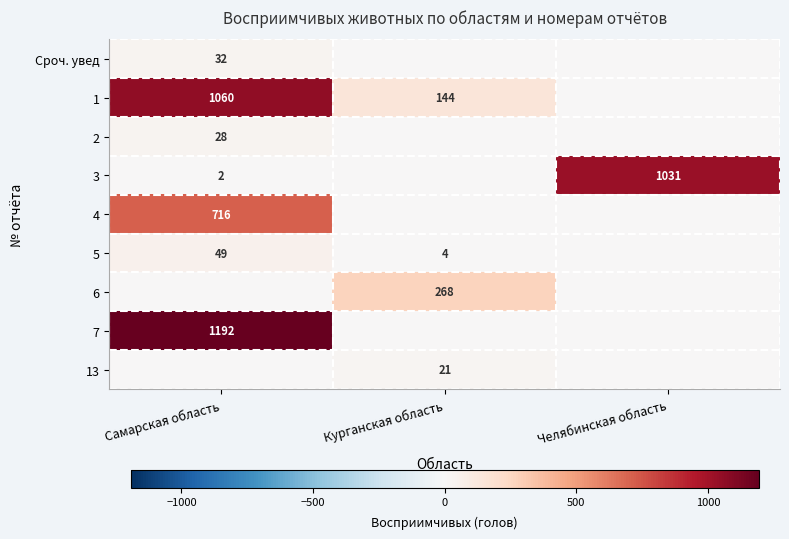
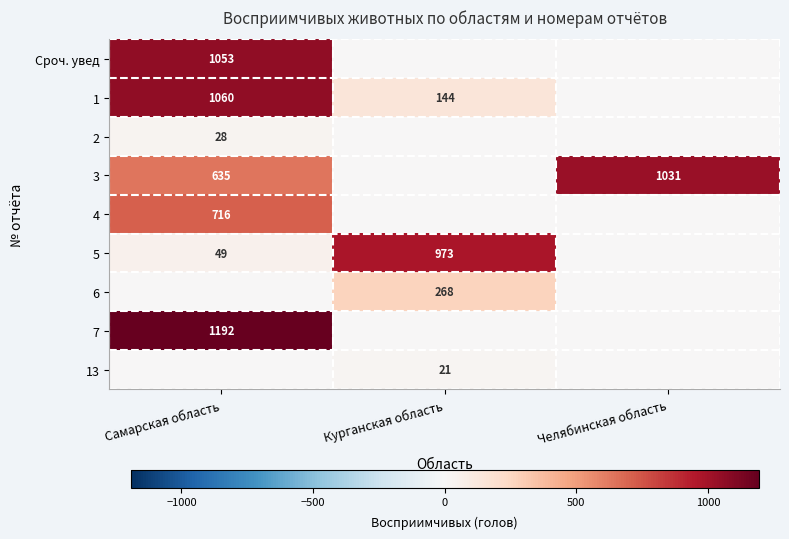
Сроч. увед, Самарская область: 32 -> 1053
3, Самарская область: 2 -> 635
5, Курганская область: 4 -> 973
